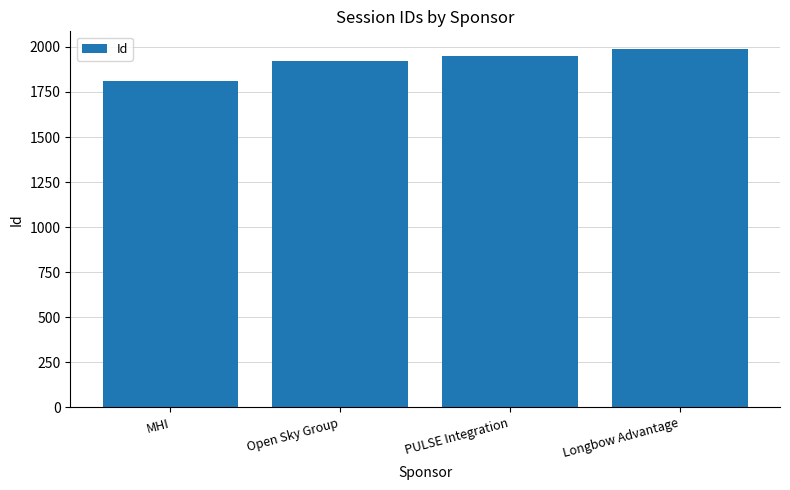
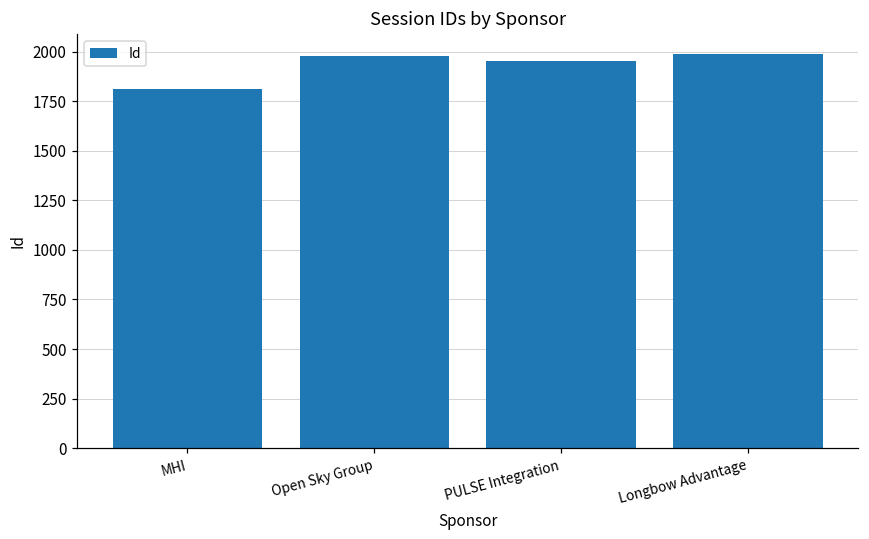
Open Sky Group: 1920 -> 1980
